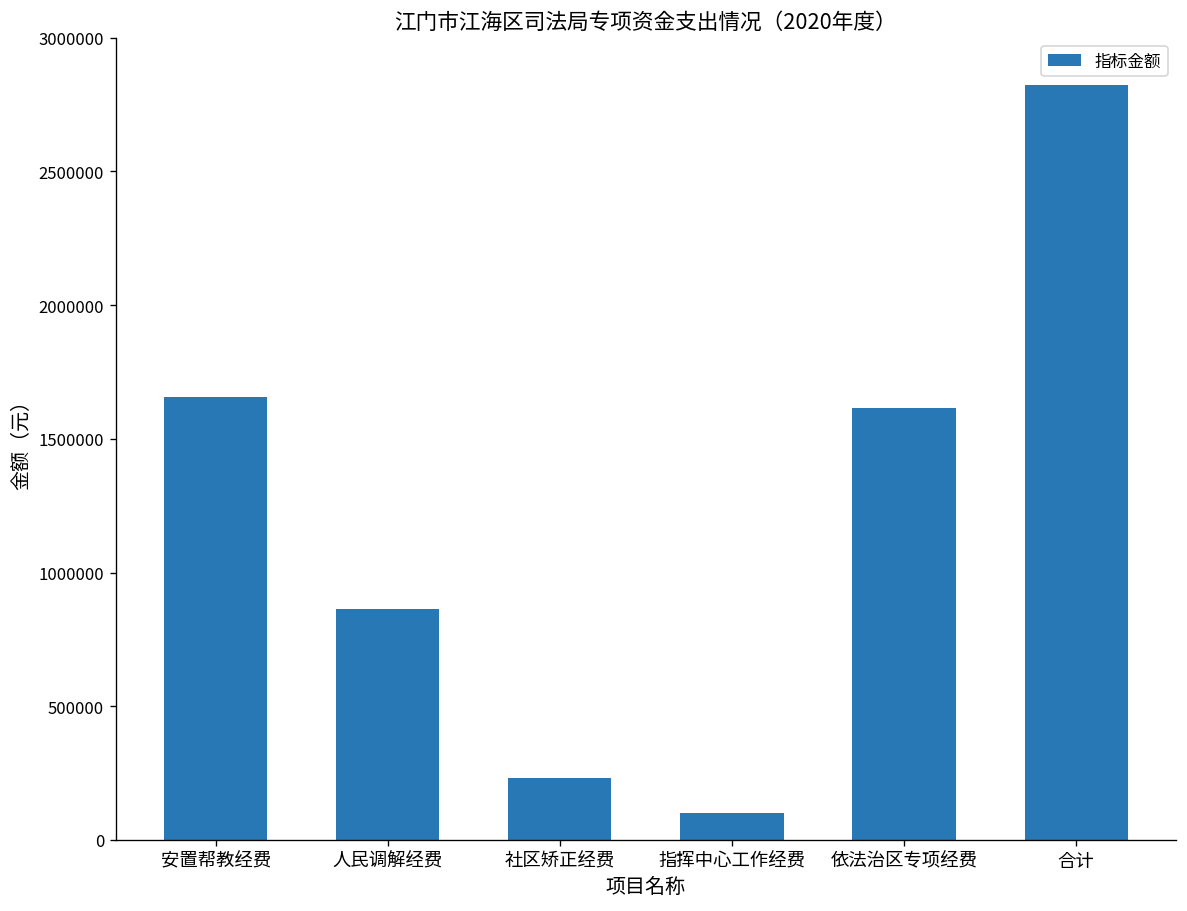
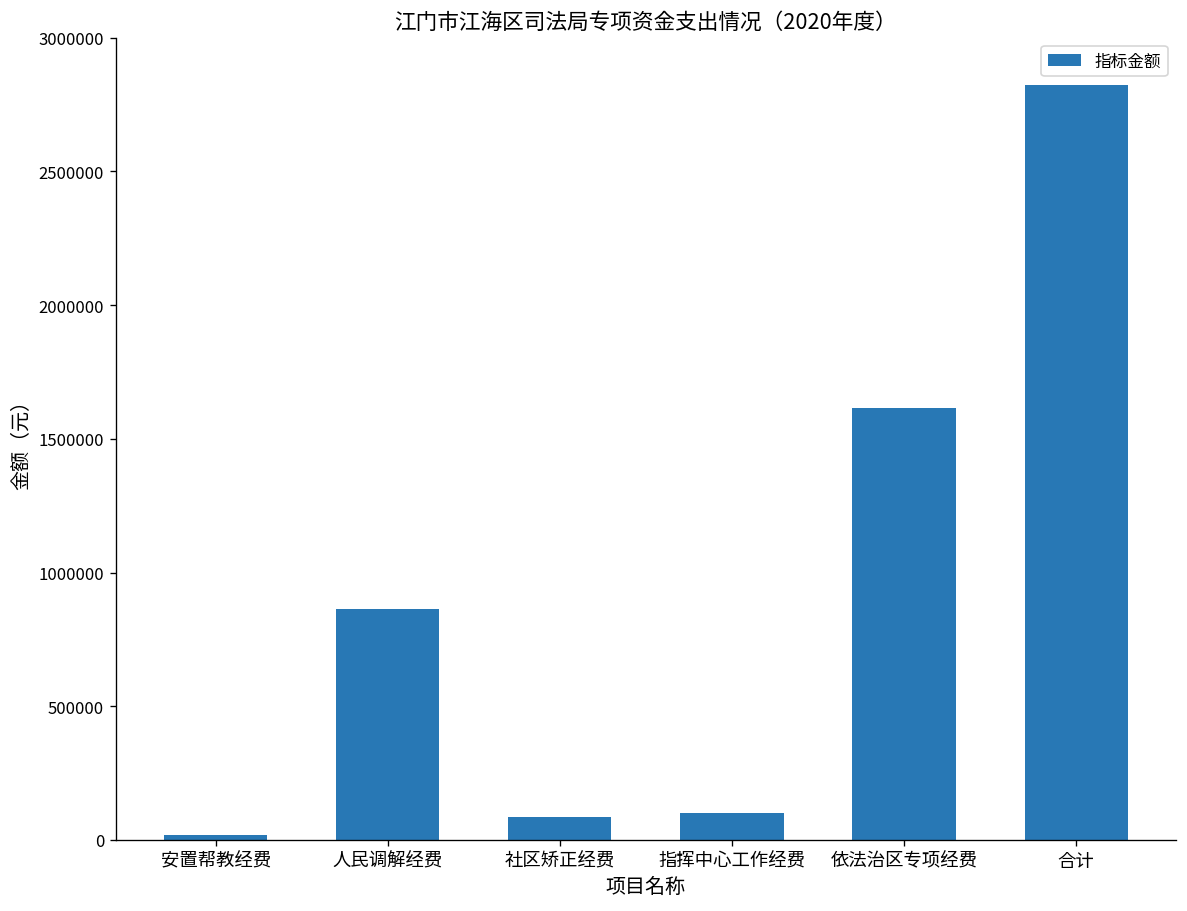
安置帮教经费: 1660000 -> 20000
社区矫正经费: 230000 -> 90000
